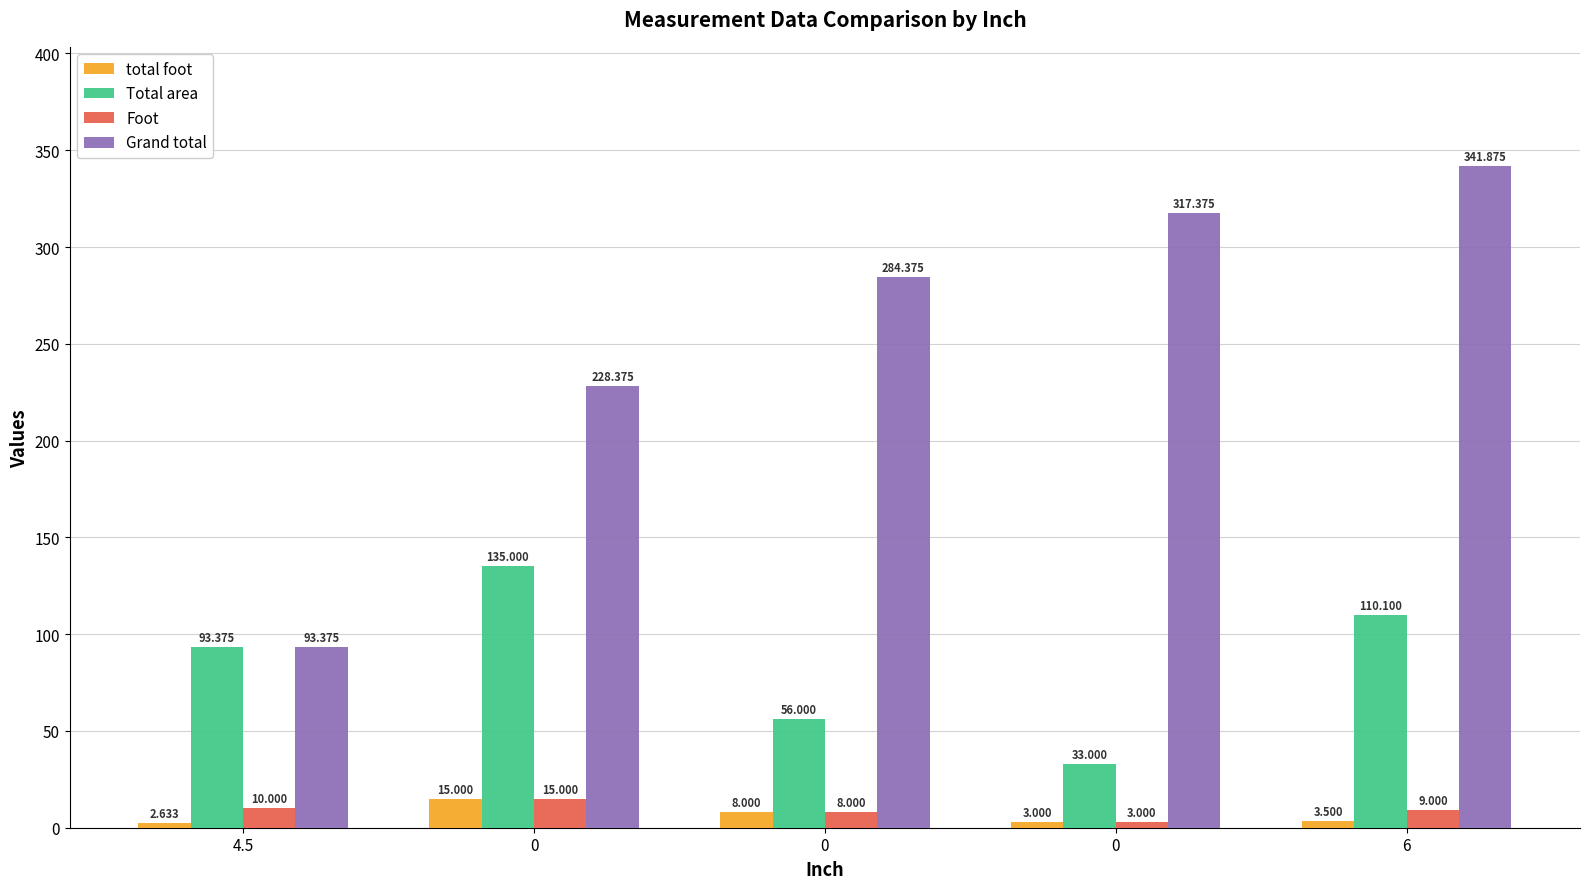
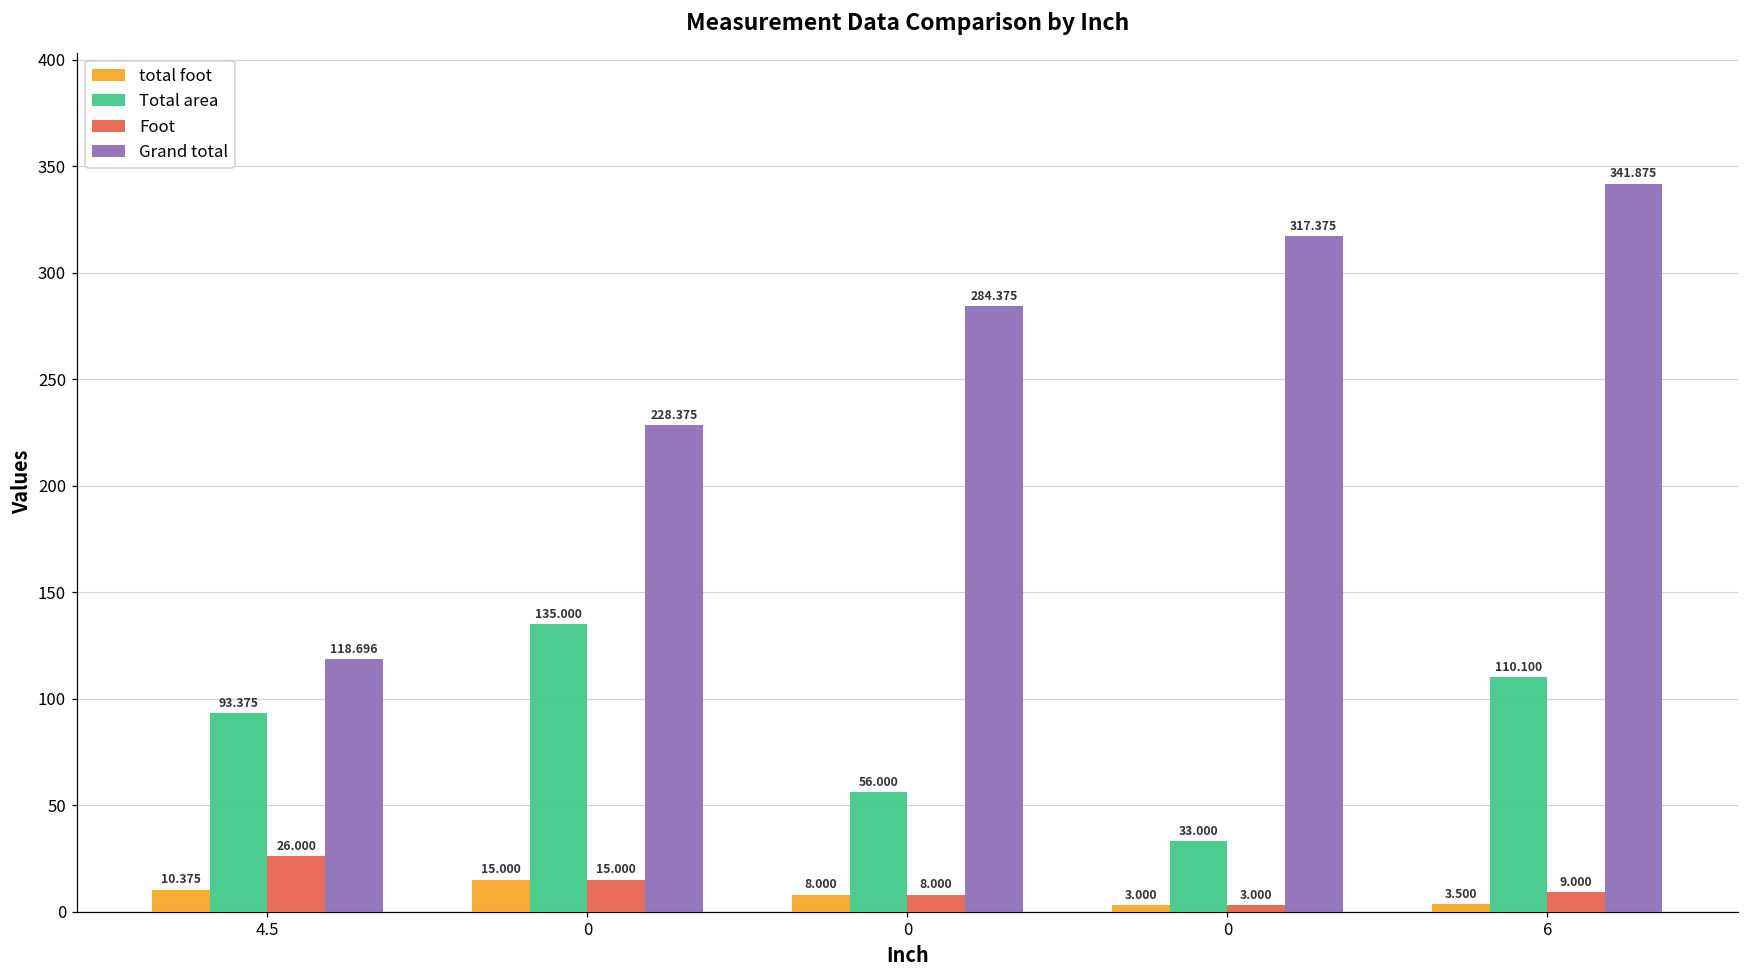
total foot, 4.5: 2.633 -> 10.375
Foot, 4.5: 10.000 -> 26.000
Grand total, 4.5: 93.375 -> 118.696
